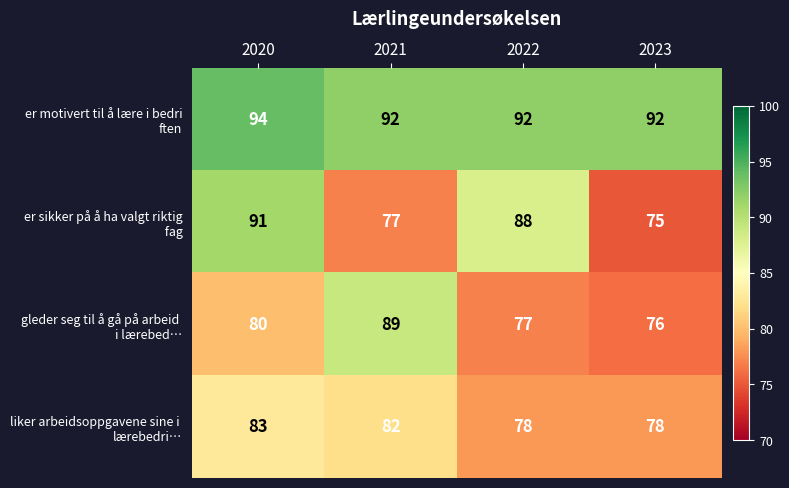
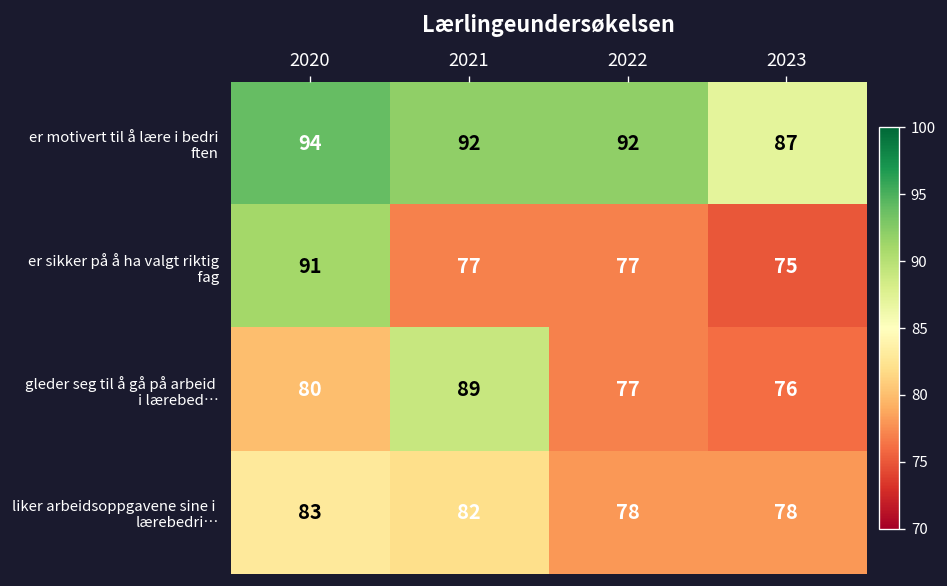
er motivert til å lære i bedri ften, 2023: 92 -> 87
er sikker på å ha valgt riktig fag, 2022: 88 -> 77
